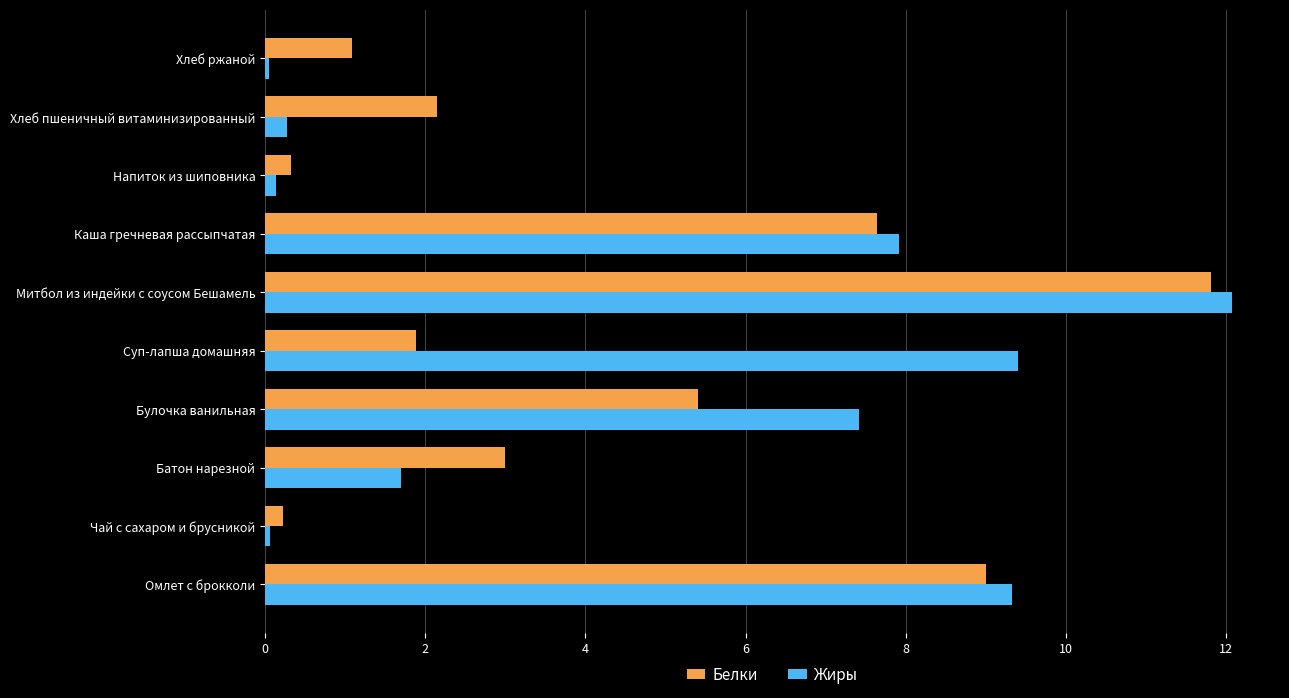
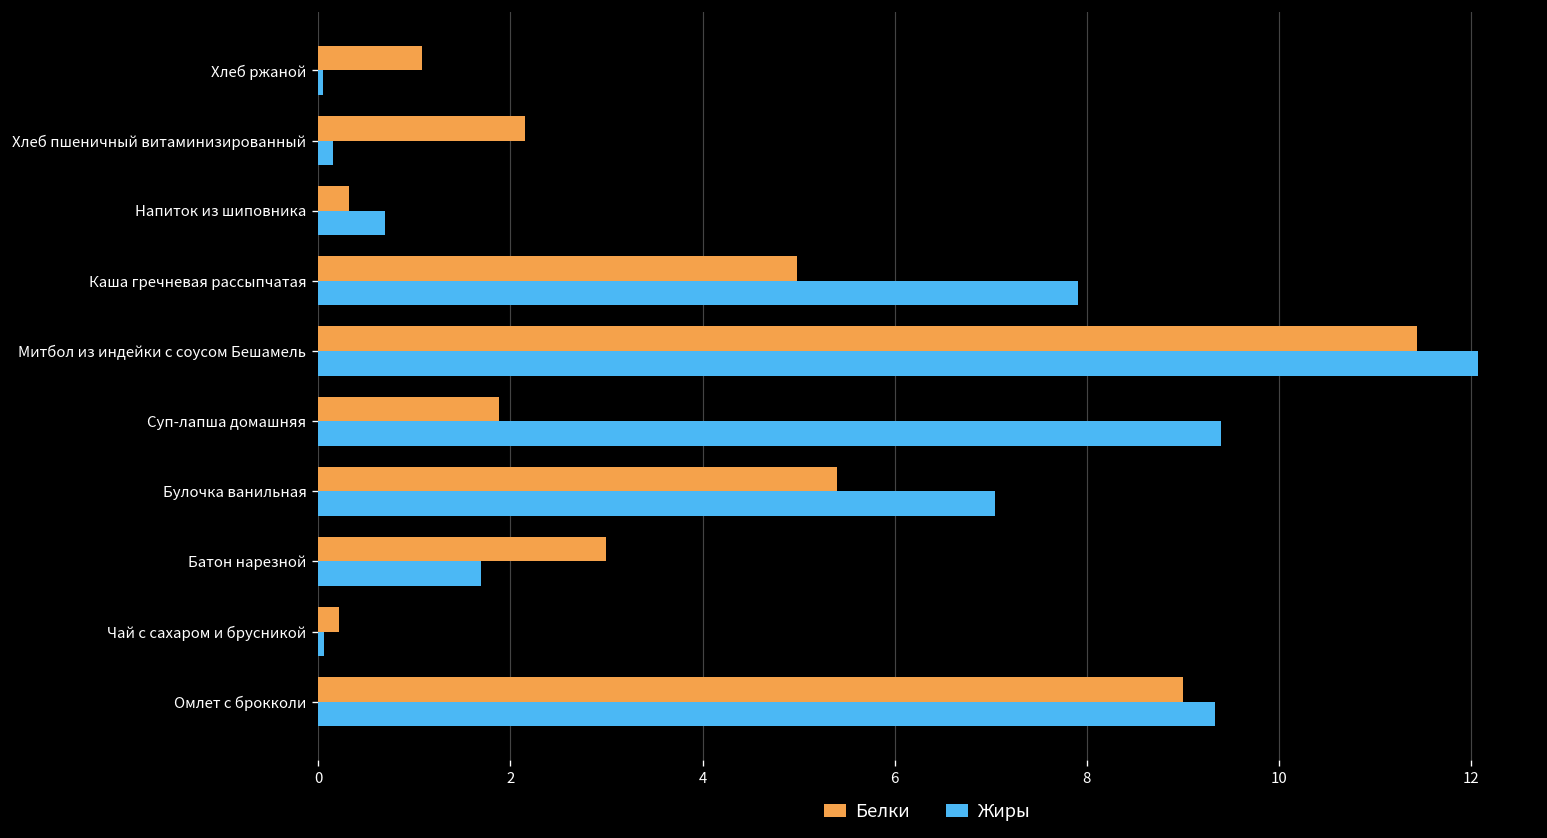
Жиры, Хлеб пшеничный витаминизированный: 0.3 -> 0.2
Жиры, Напиток из шиповника: 0.1 -> 0.7
Белки, Каша гречневая рассыпчатая: 7.6 -> 5.0
Белки, Митбол из индейки с соусом Бешамель: 11.8 -> 11.4
Жиры, Булочка ванильная: 7.4 -> 7.0
